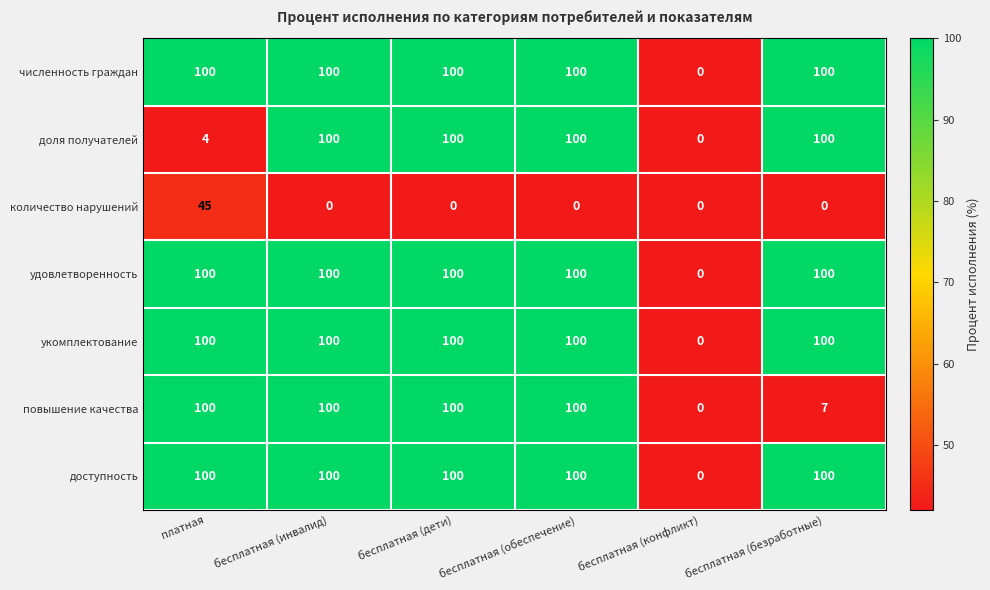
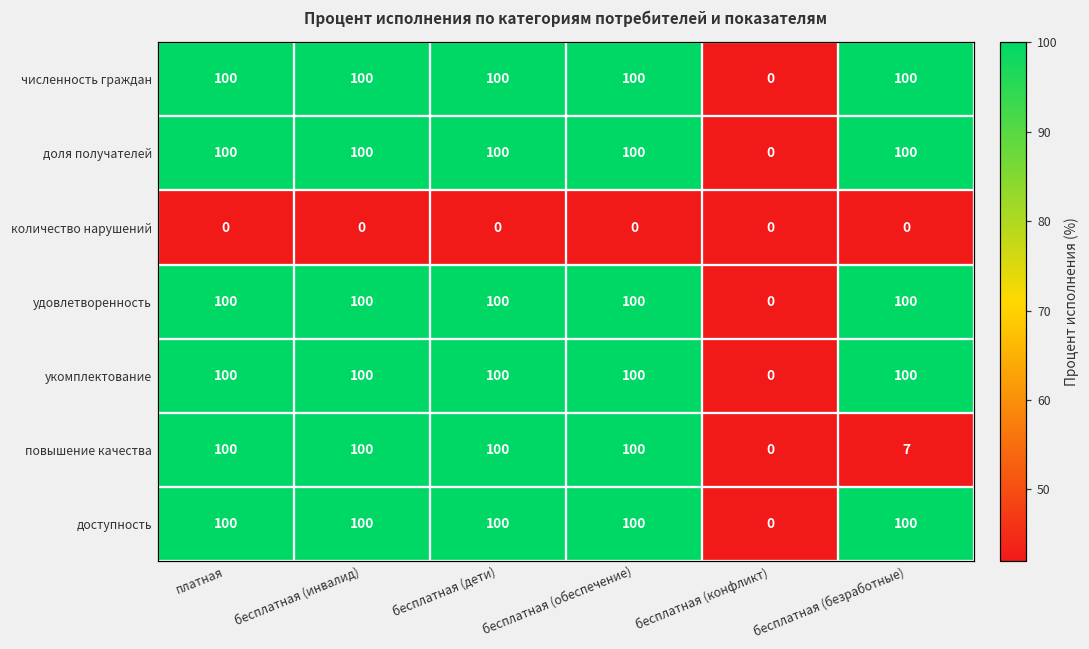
доля получателей, платная: 4 -> 100
количество нарушений, платная: 45 -> 0
